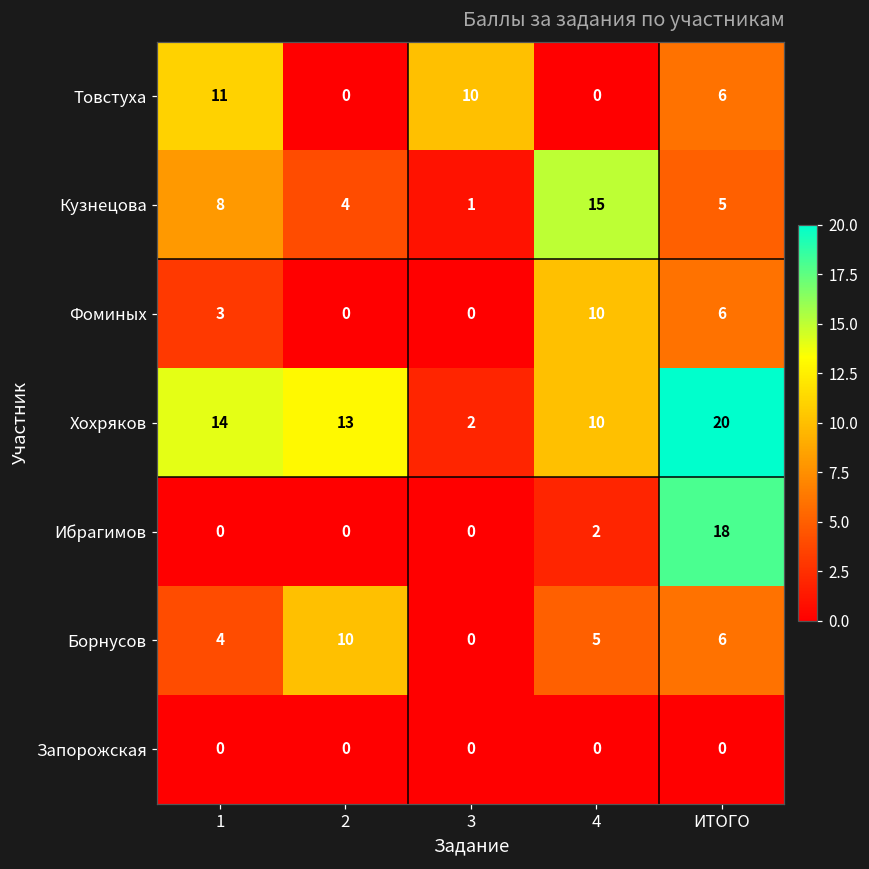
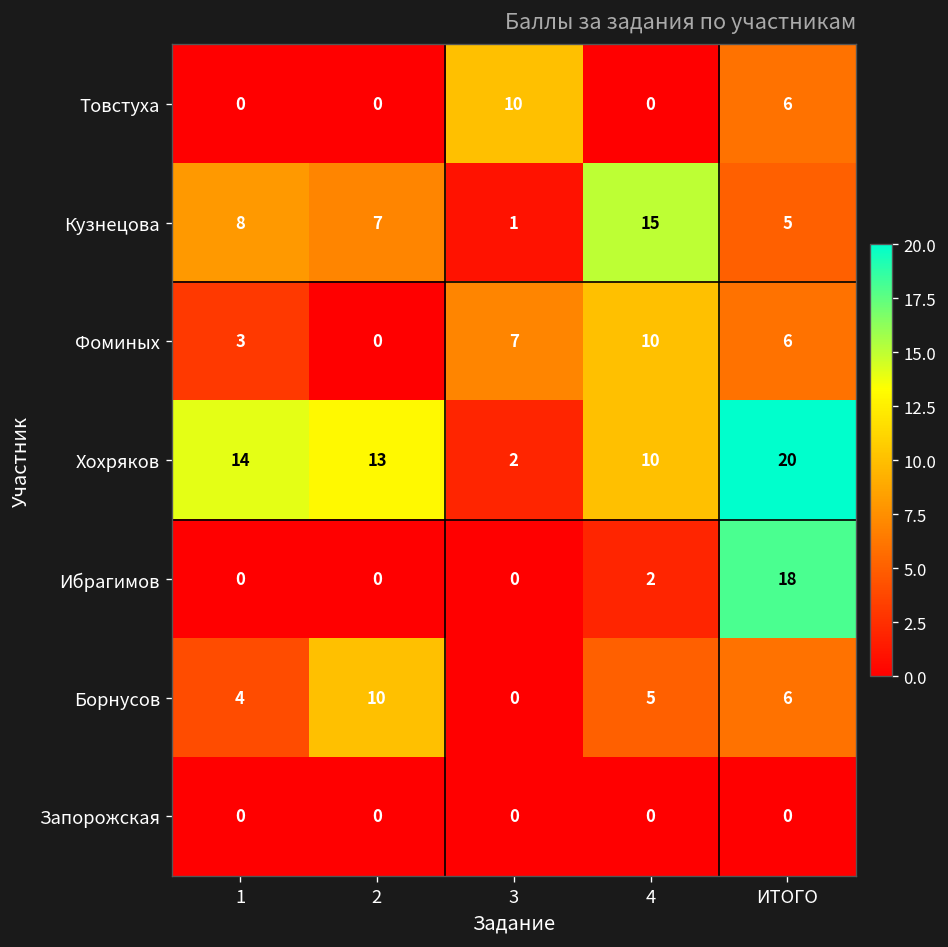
Товстуха, 1: 11 -> 0
Кузнецова, 2: 4 -> 7
Фоминых, 3: 0 -> 7
